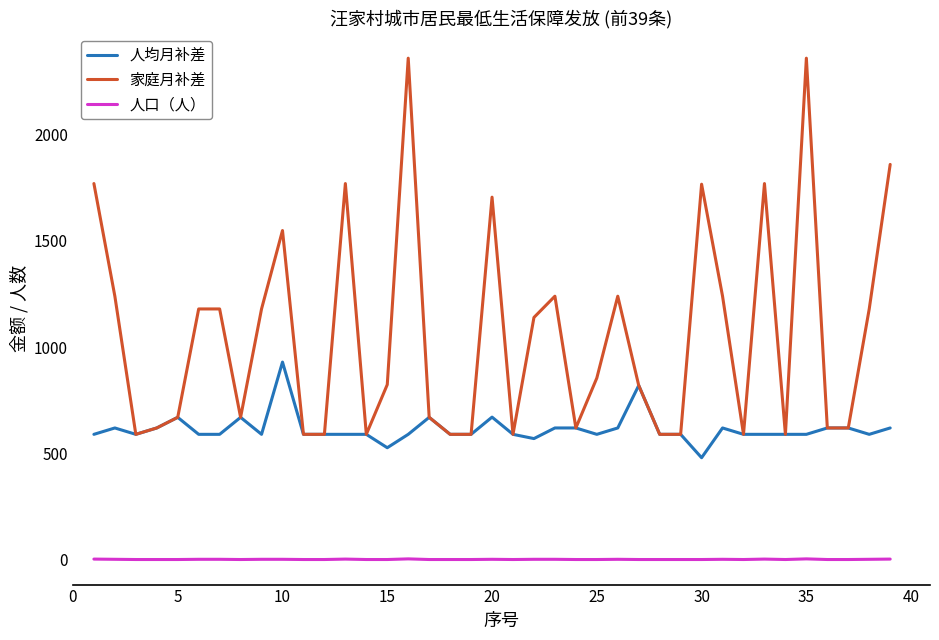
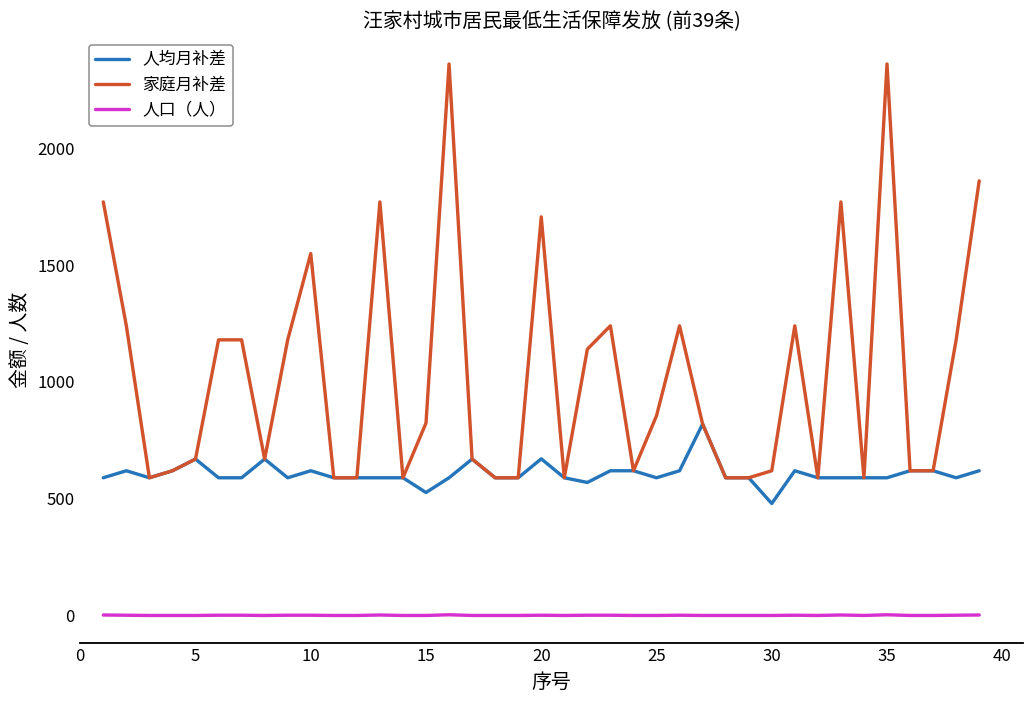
人均月补差, 10: 930 -> 620
家庭月补差, 30: 1770 -> 620
